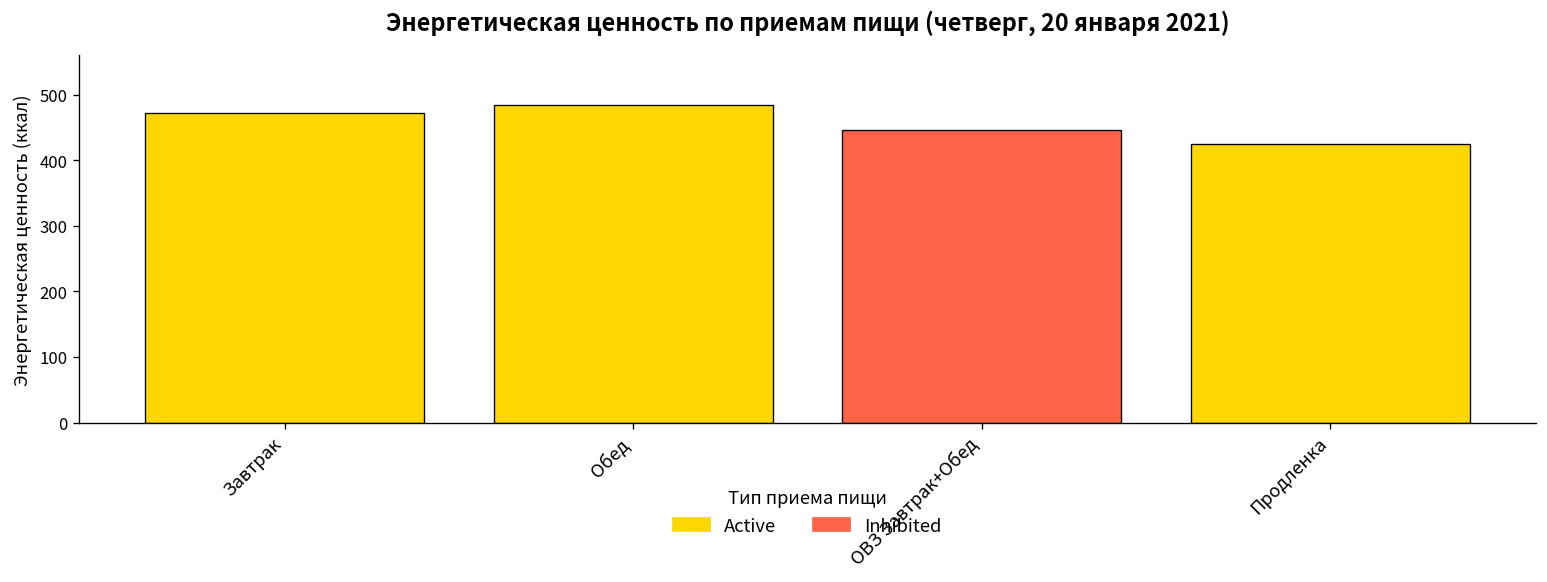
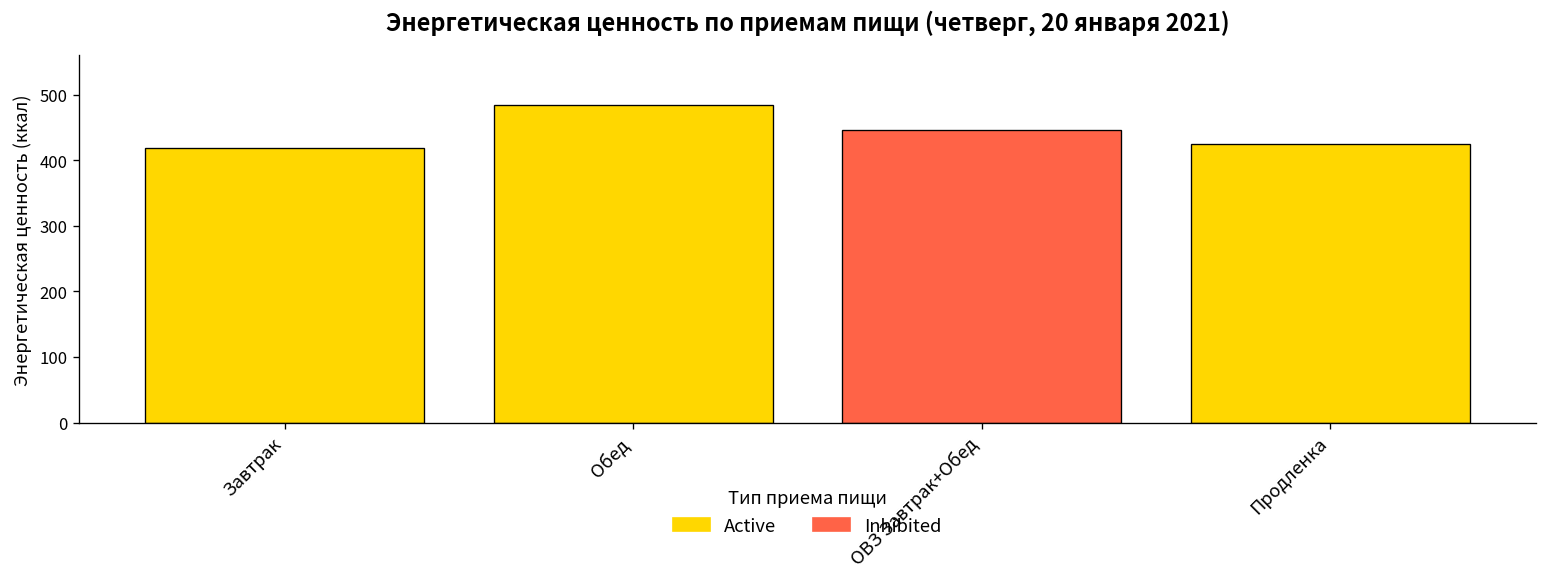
Завтрак: 470 -> 420
